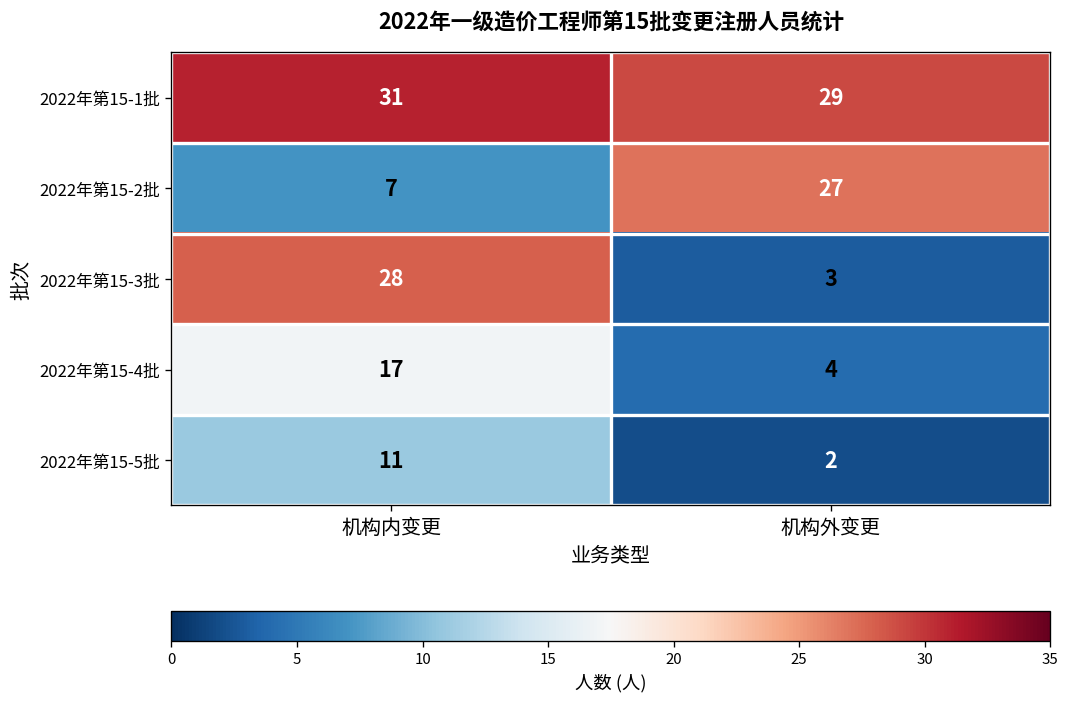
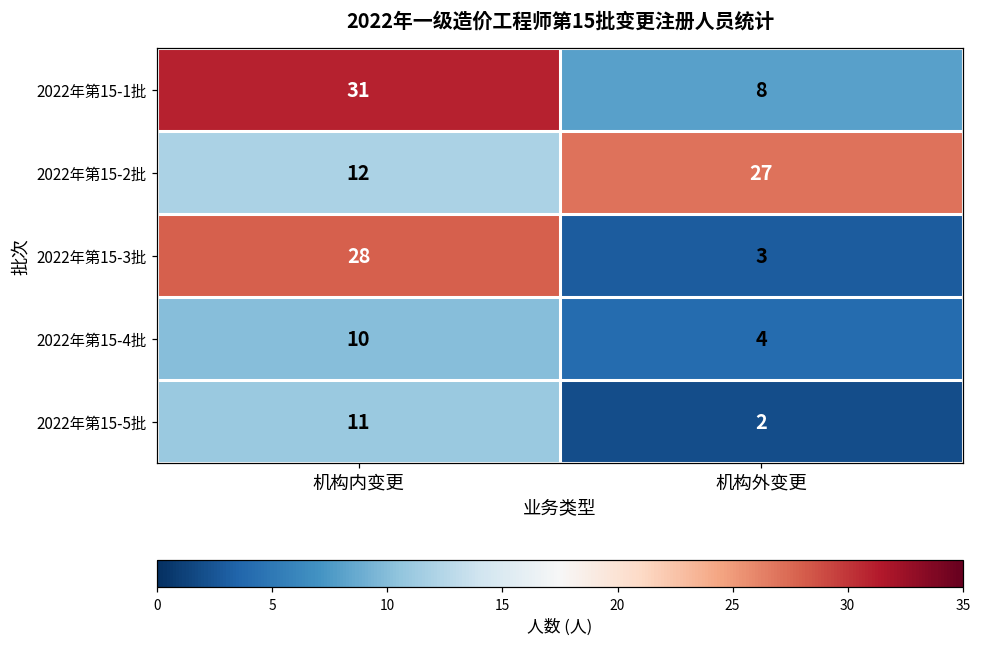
2022年第15-1批, 机构外变更: 29 -> 8
2022年第15-2批, 机构内变更: 7 -> 12
2022年第15-4批, 机构内变更: 17 -> 10
